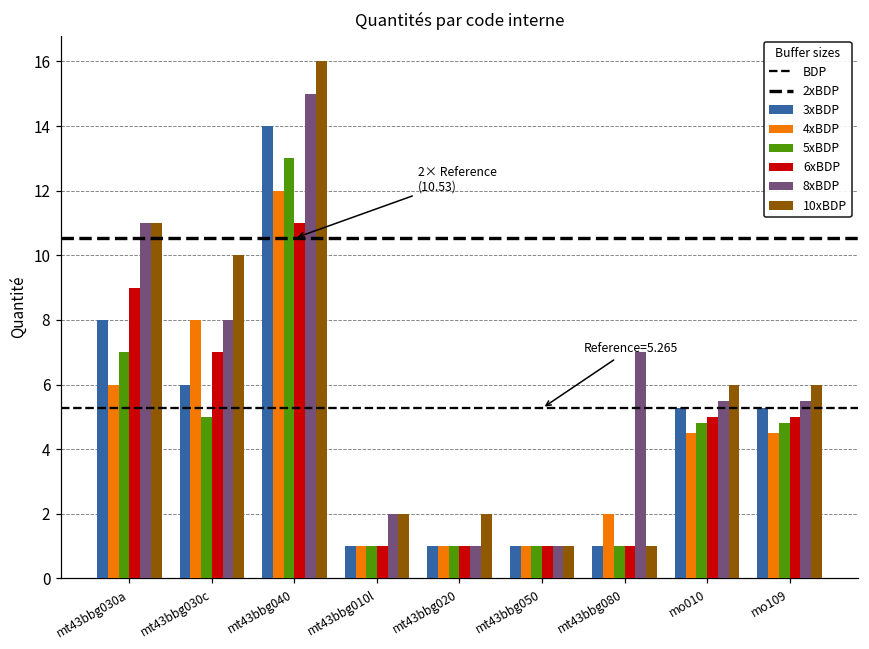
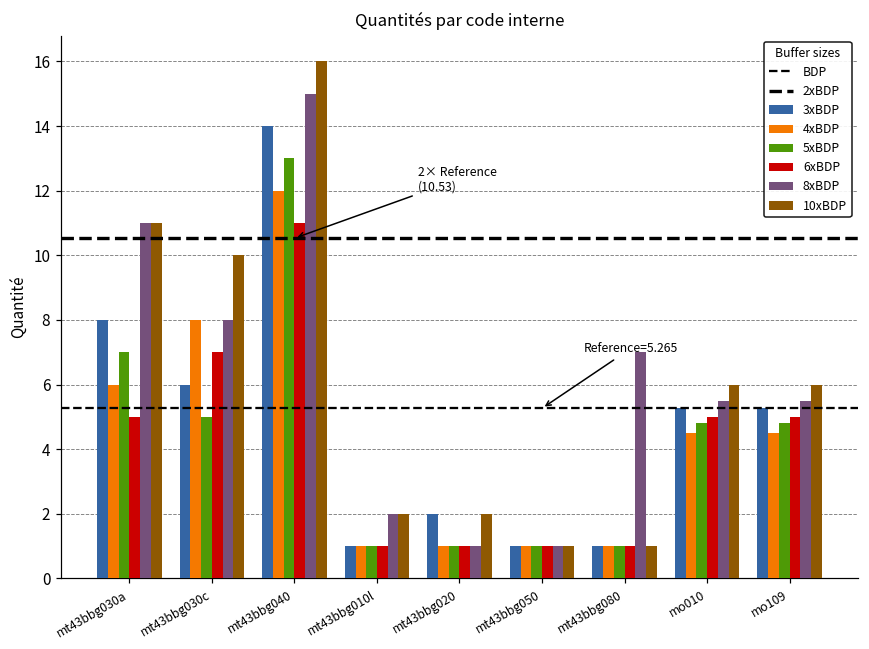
6xBDP, mt43bbg030a: 9 -> 5
3xBDP, mt43bbg020: 1 -> 2
4xBDP, mt43bbg080: 2 -> 1
